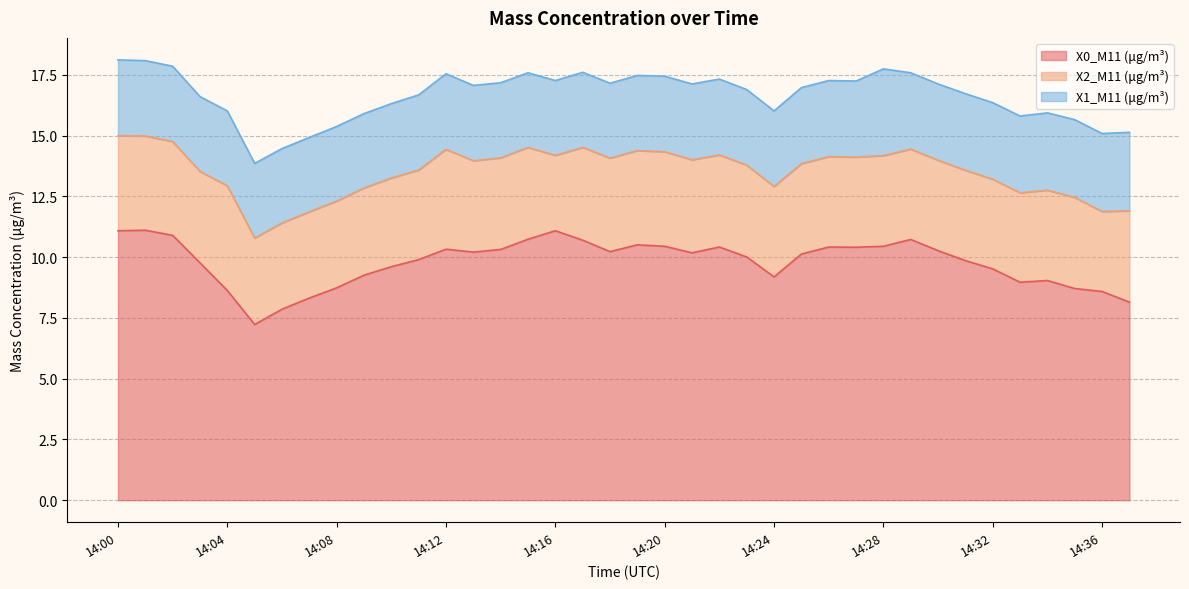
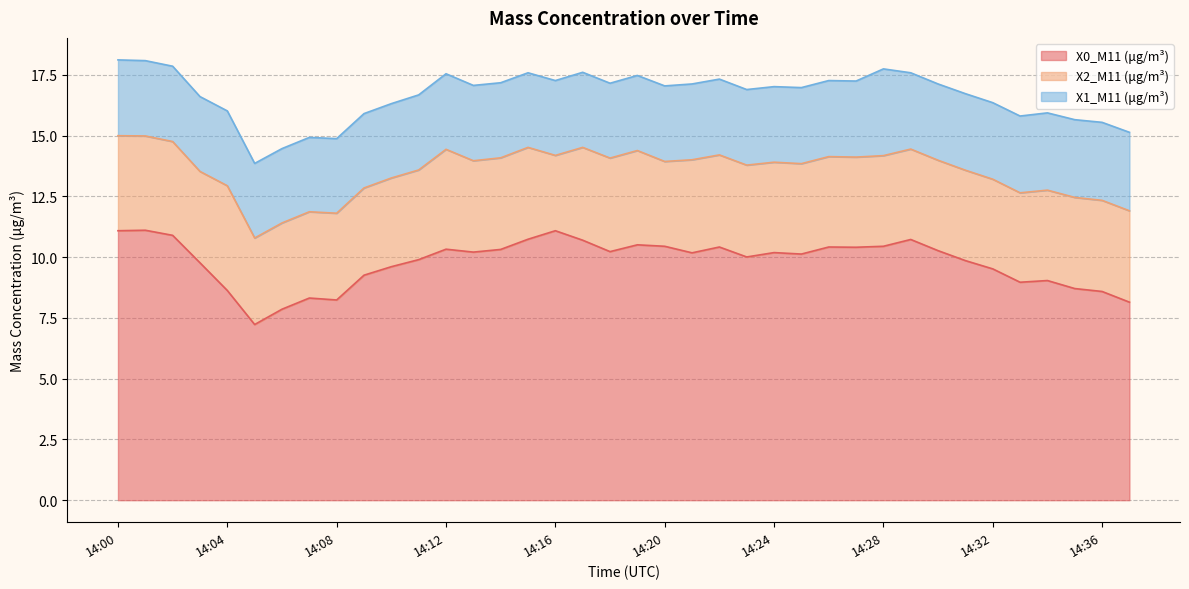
X0_M11 (μg/m³), 14:08: 8.7 -> 8.2
X2_M11 (μg/m³), 14:20: 3.9 -> 3.5
X0_M11 (μg/m³), 14:24: 9.2 -> 10.2
X2_M11 (μg/m³), 14:36: 3.3 -> 3.8
